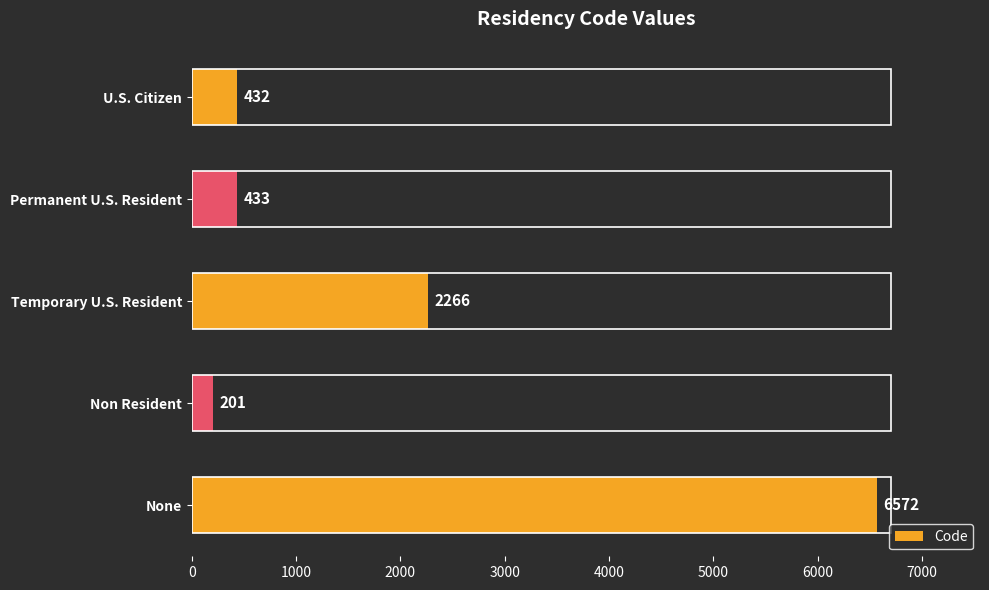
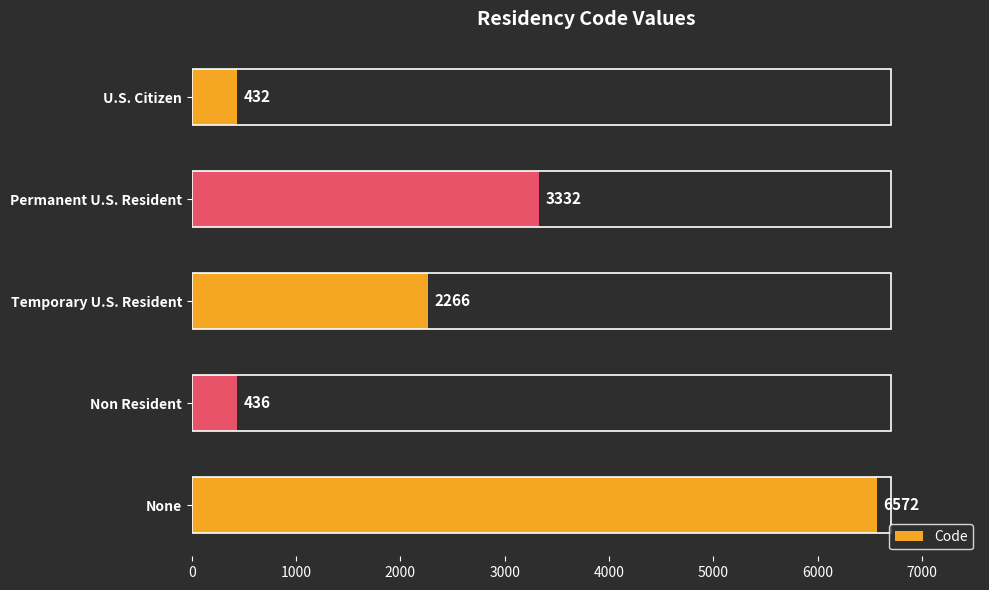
Permanent U.S. Resident: 433 -> 3332
Non Resident: 201 -> 436
